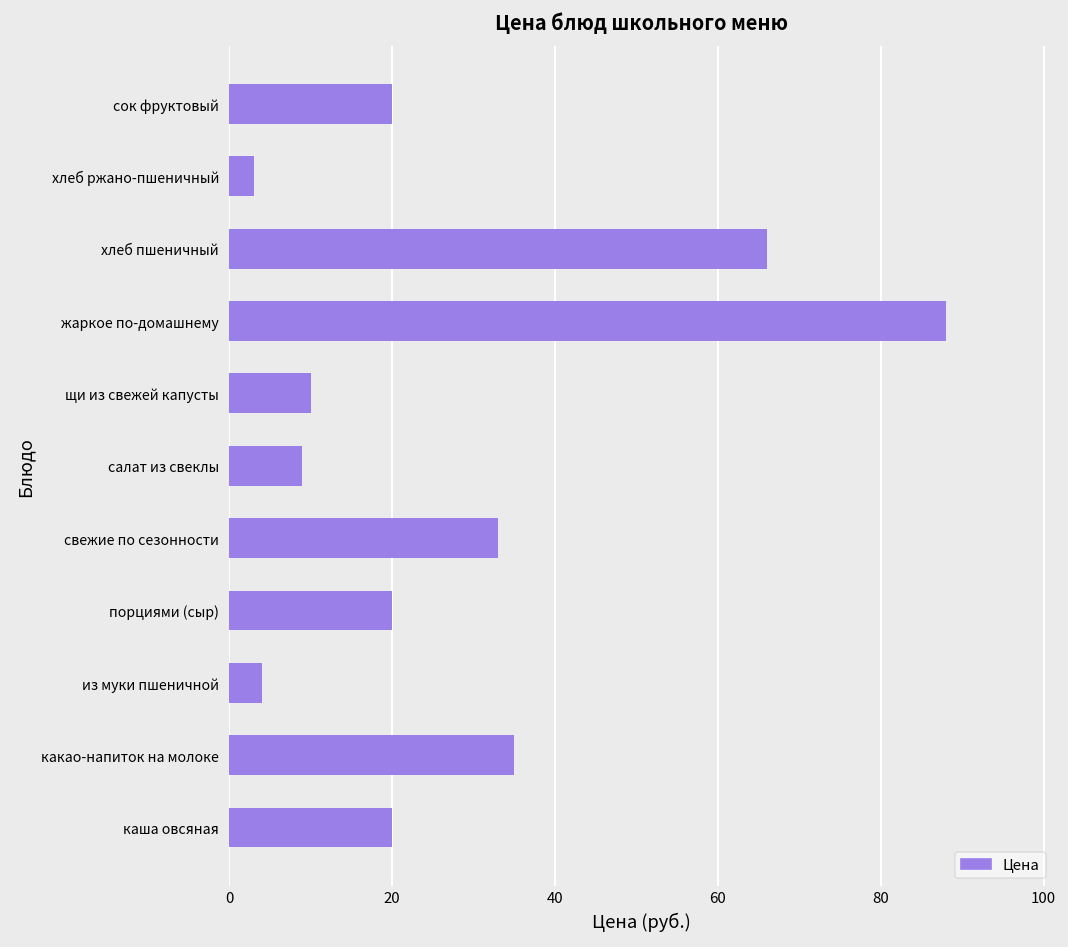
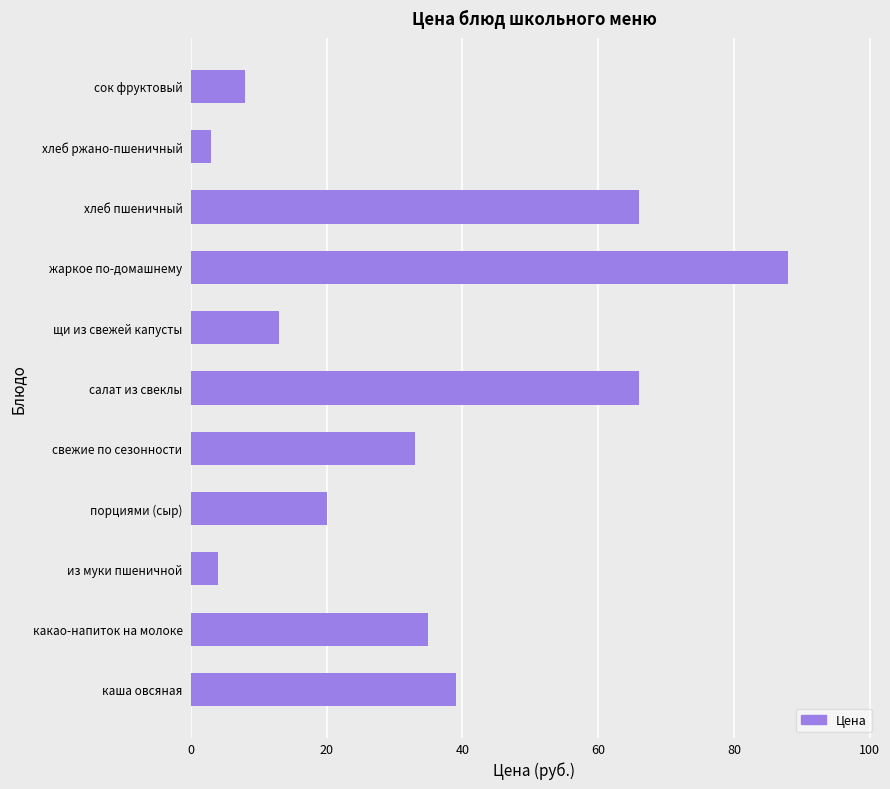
сок фруктовый: 20 -> 8
щи из свежей капусты: 10 -> 13
салат из свеклы: 9 -> 66
каша овсяная: 20 -> 39
